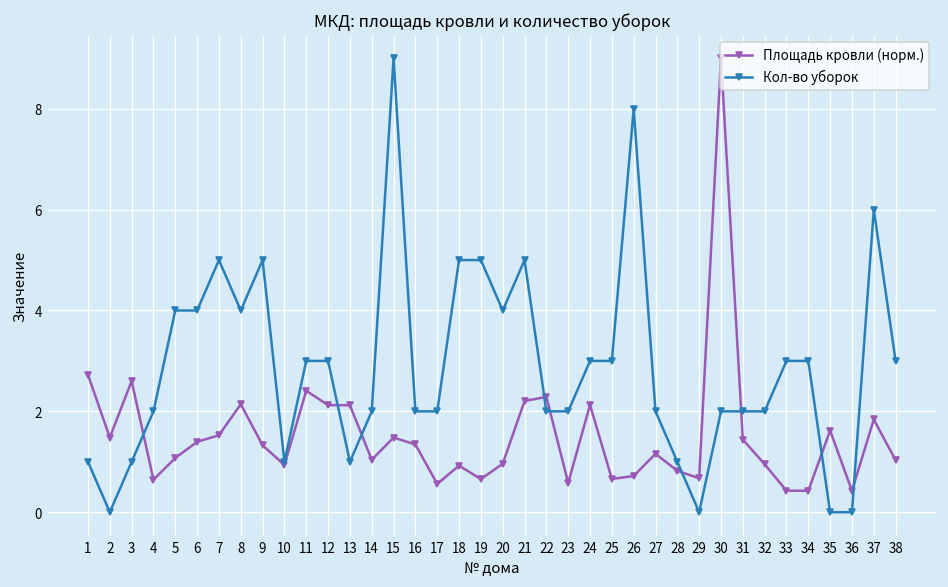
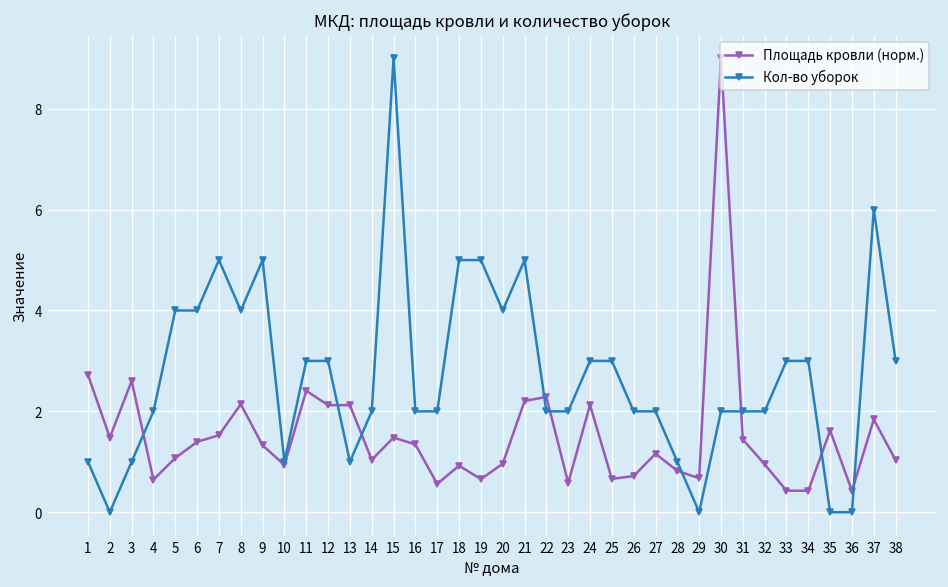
Кол-во уборок, 26: 8 -> 2
